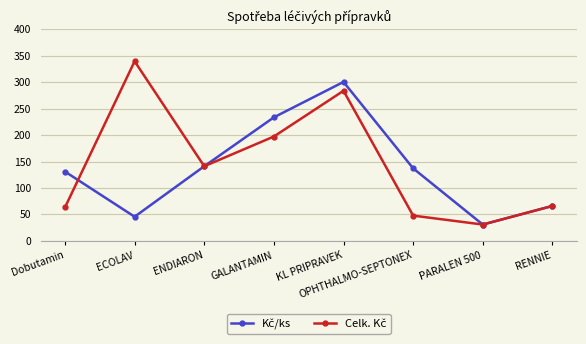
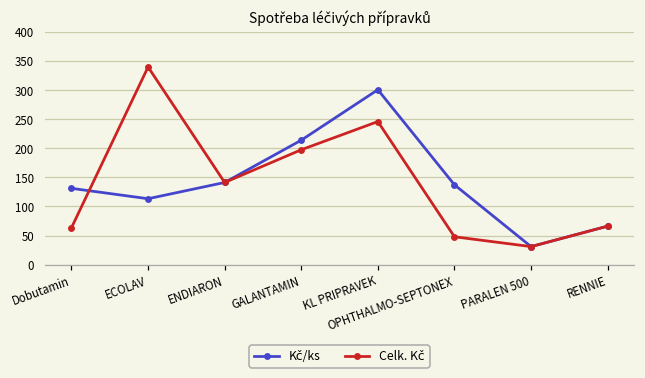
Kč/ks, ECOLAV: 50 -> 110
Kč/ks, GALANTAMIN: 230 -> 210
Celk. Kč, KL PRIPRAVEK: 280 -> 250
